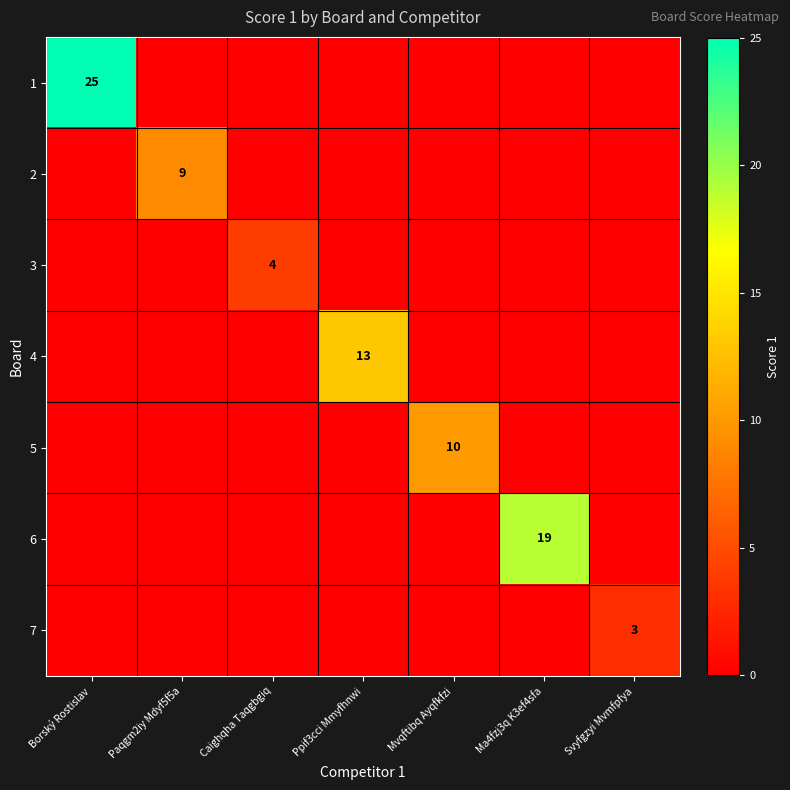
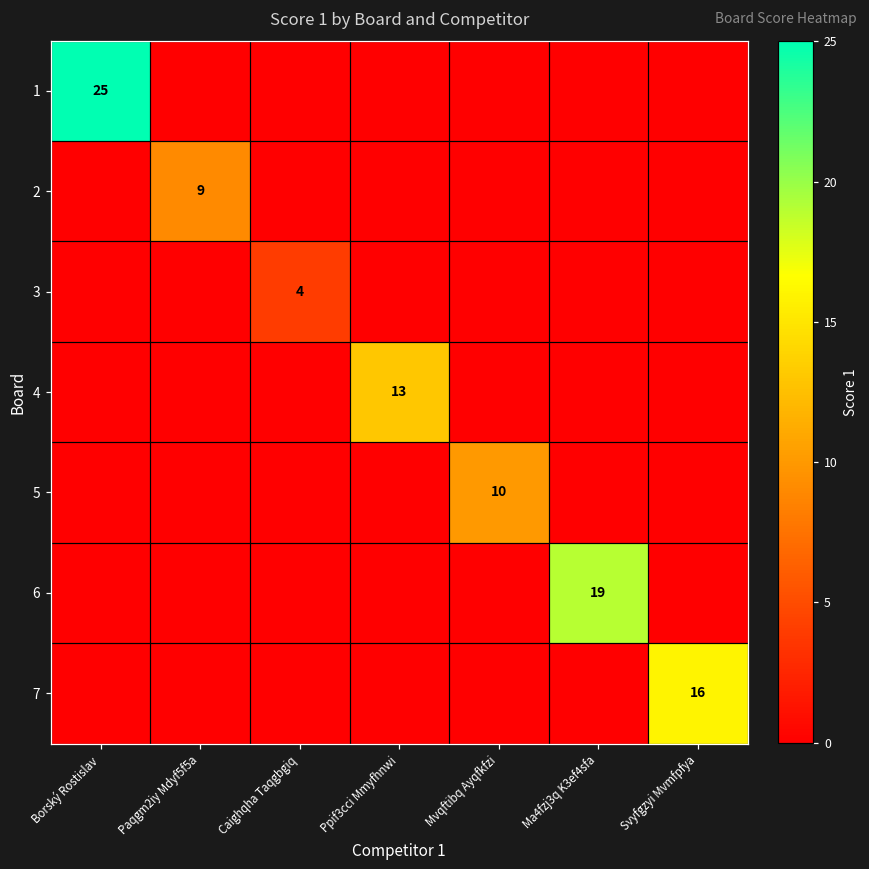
7, Svyfgzyi Mvmfpfya: 3 -> 16
